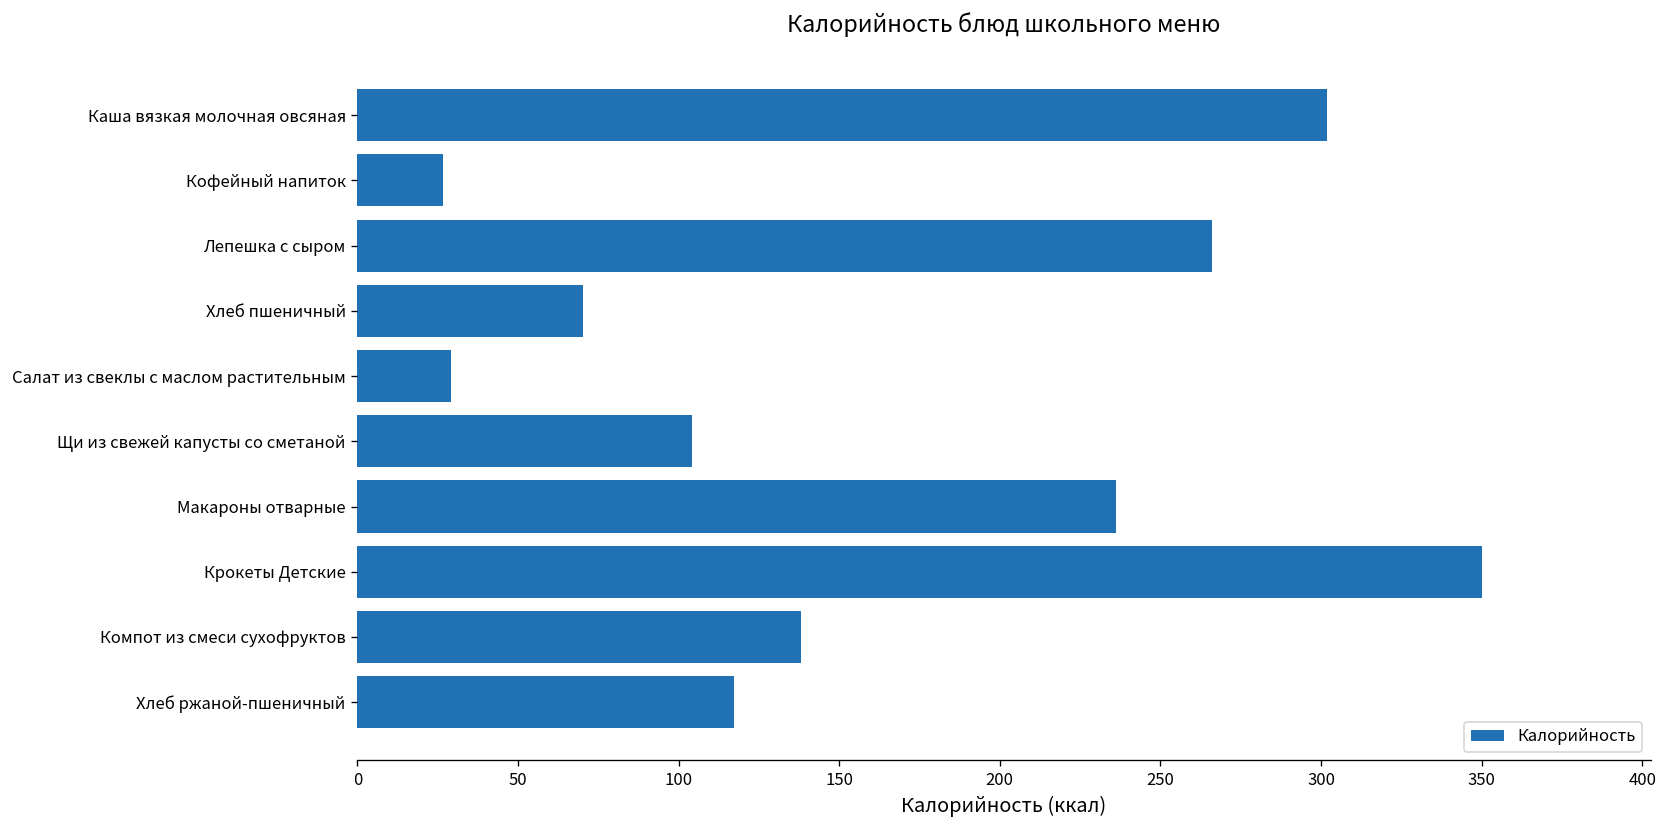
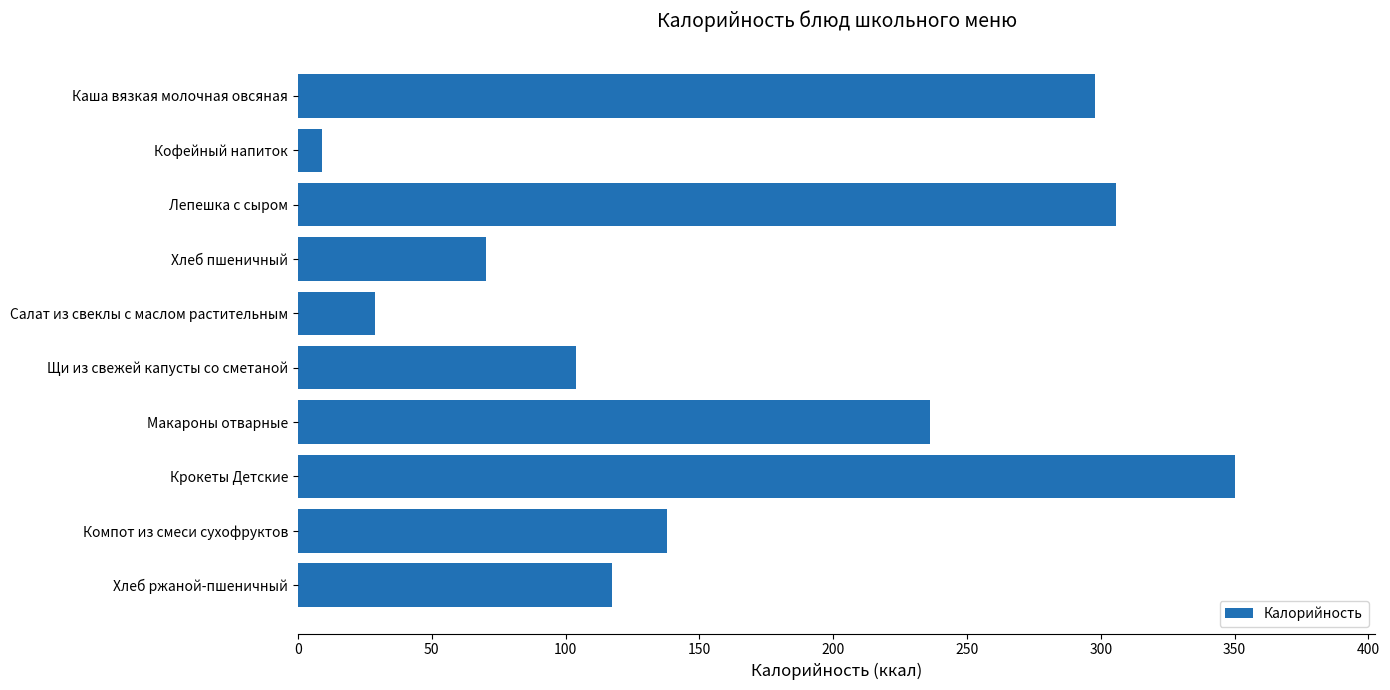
Каша вязкая молочная овсяная: 302 -> 298
Кофейный напиток: 27 -> 9
Лепешка с сыром: 266 -> 306
